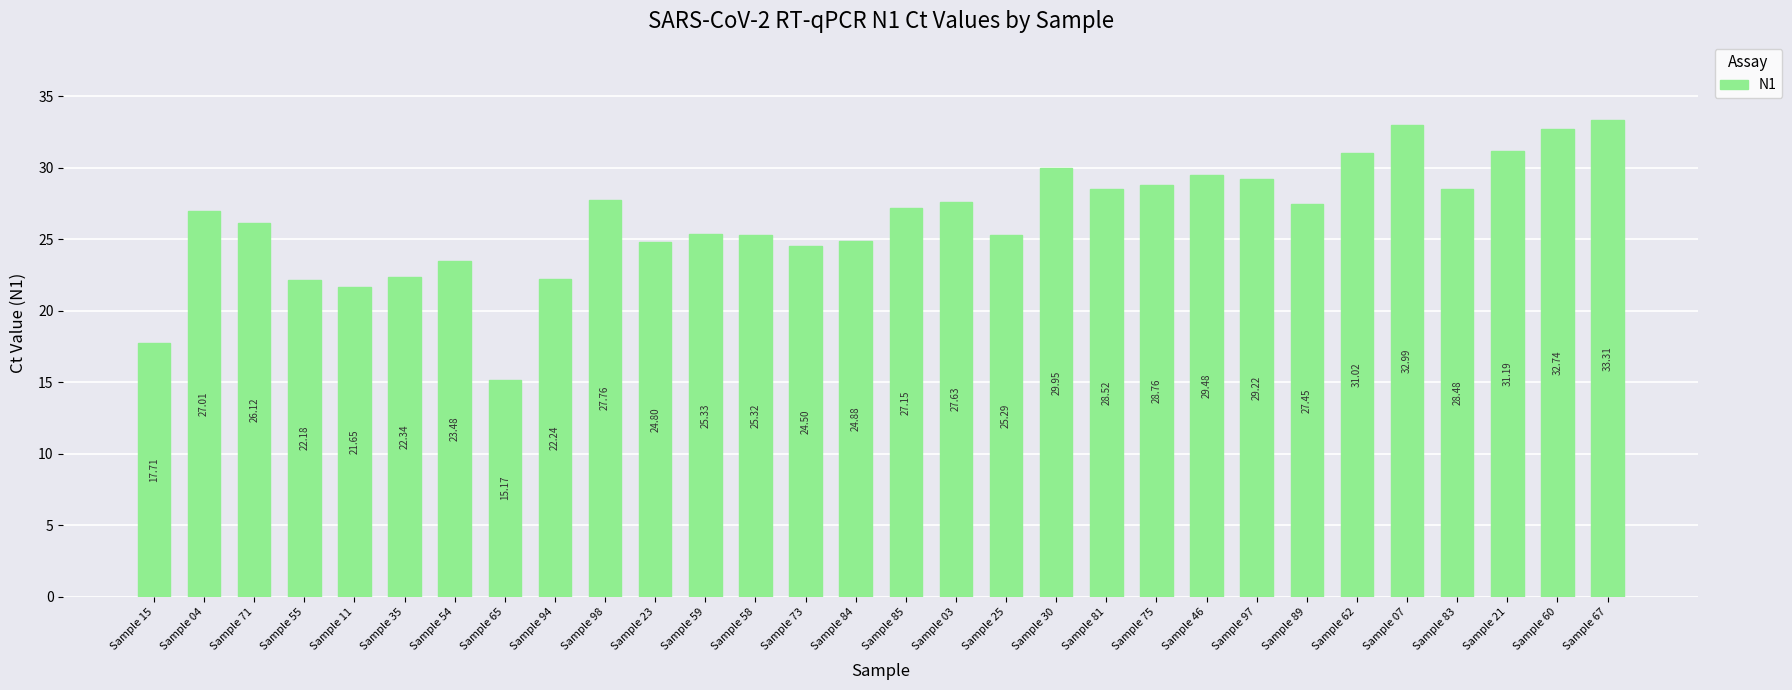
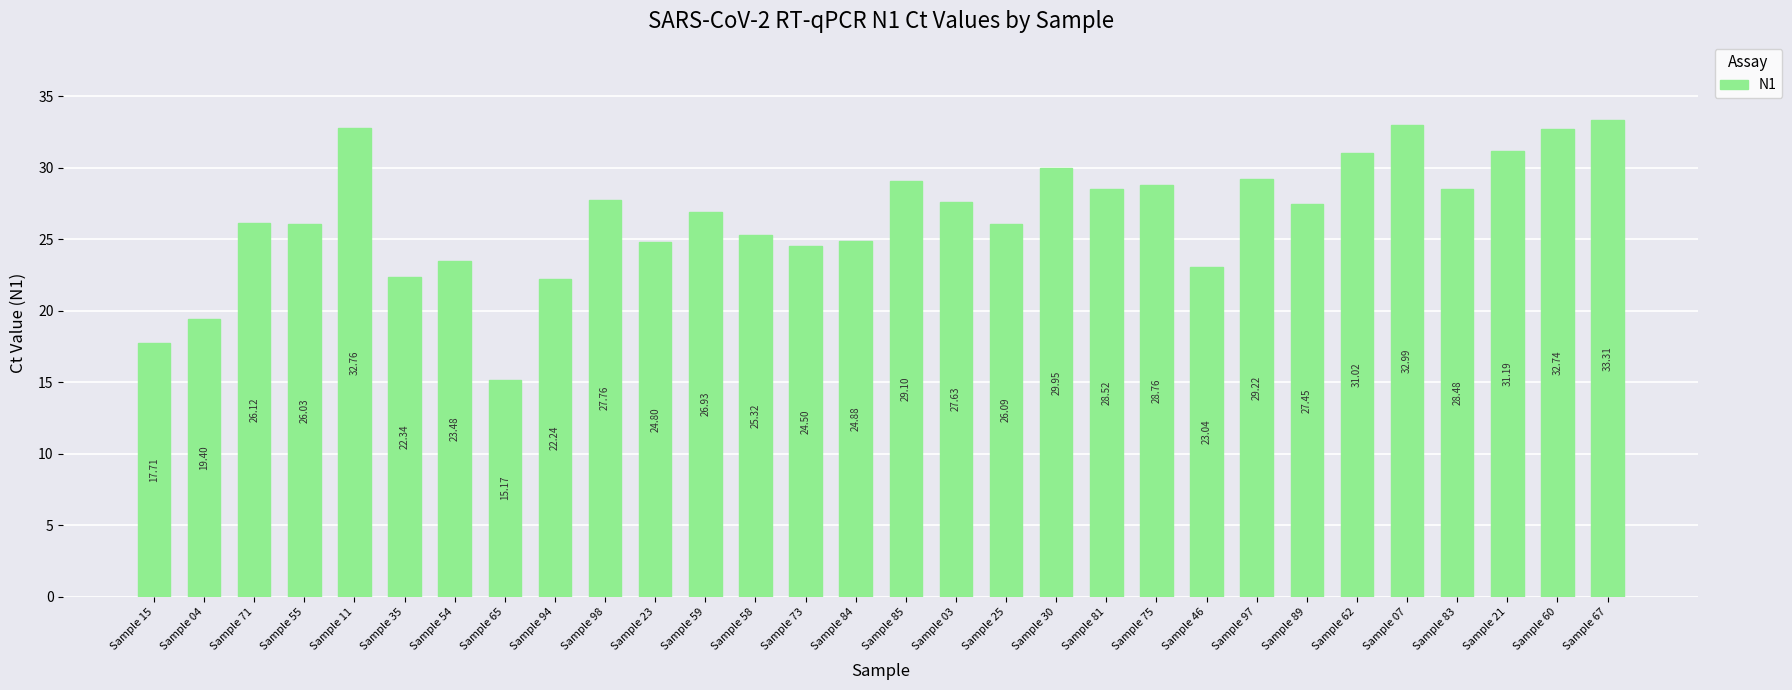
Sample 04: 27.01 -> 19.40
Sample 55: 22.18 -> 26.03
Sample 11: 21.65 -> 32.76
Sample 59: 25.33 -> 26.93
Sample 85: 27.15 -> 29.10
Sample 25: 25.29 -> 26.09
Sample 46: 29.48 -> 23.04
